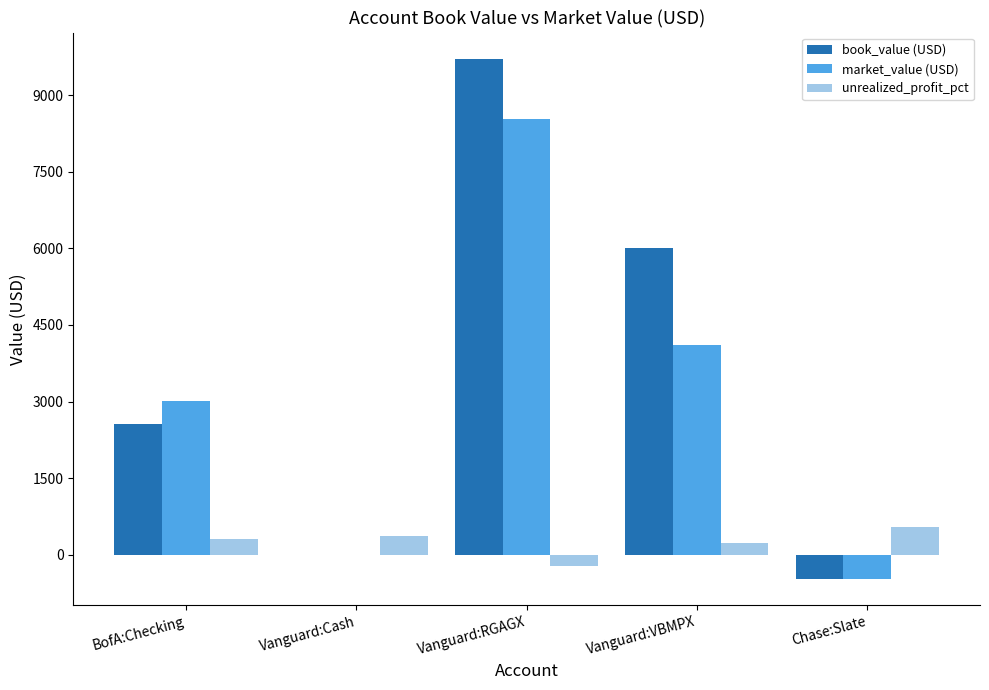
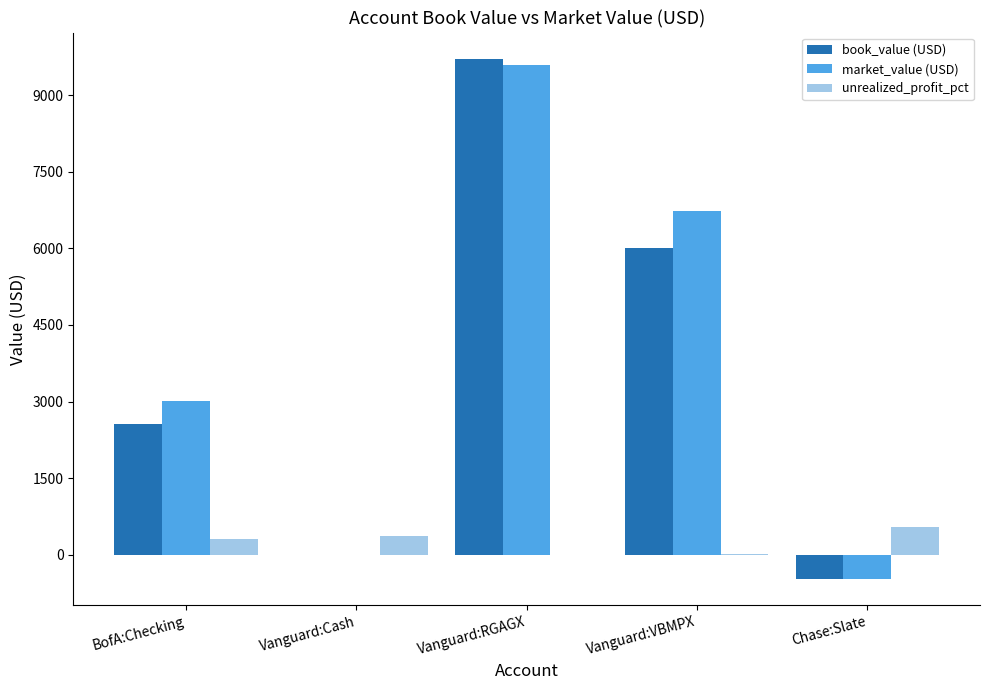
market_value (USD), Vanguard:RGAGX: 8500 -> 9600
unrealized_profit_pct, Vanguard:RGAGX: -200 -> 0
market_value (USD), Vanguard:VBMPX: 4100 -> 6700
unrealized_profit_pct, Vanguard:VBMPX: 200 -> 0
